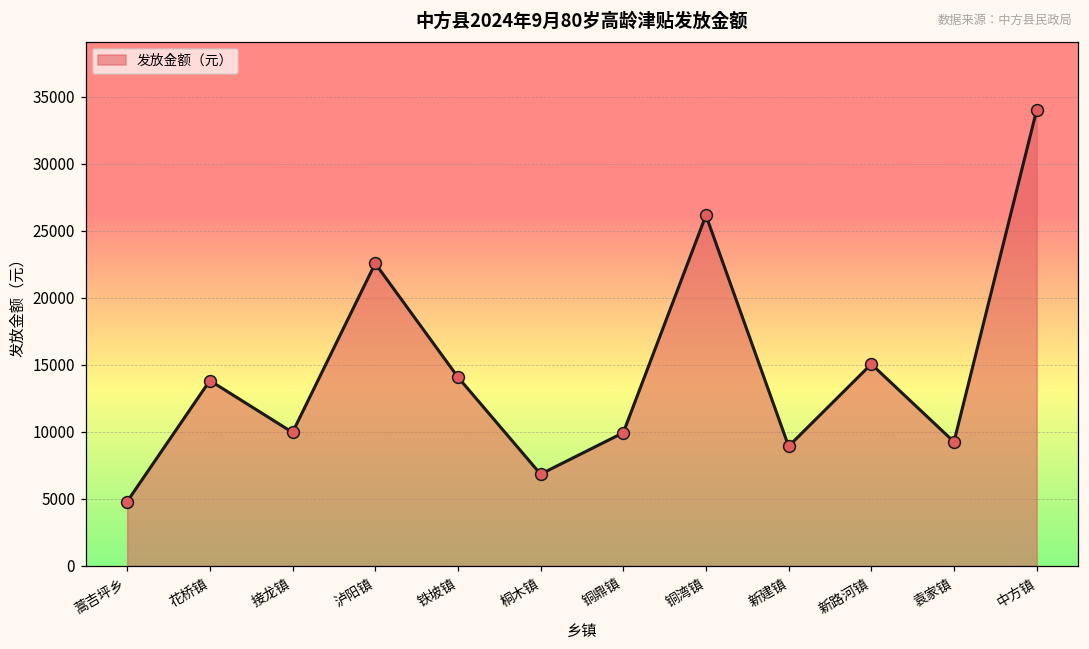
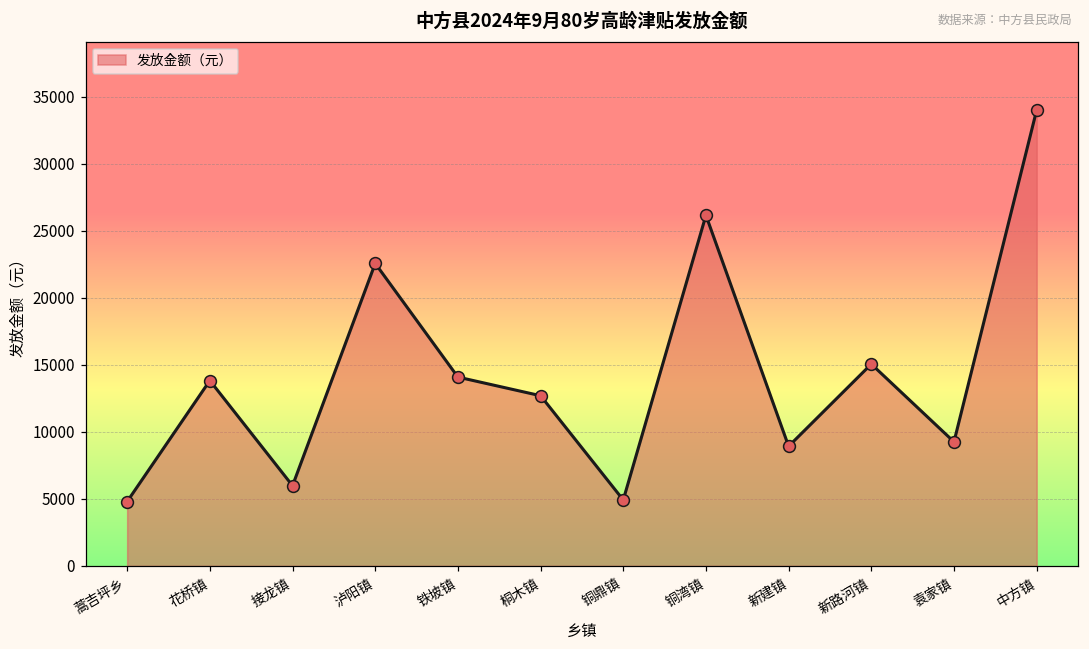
接龙镇: 10000 -> 6000
桐木镇: 6800 -> 12700
铜鼎镇: 9900 -> 4900
